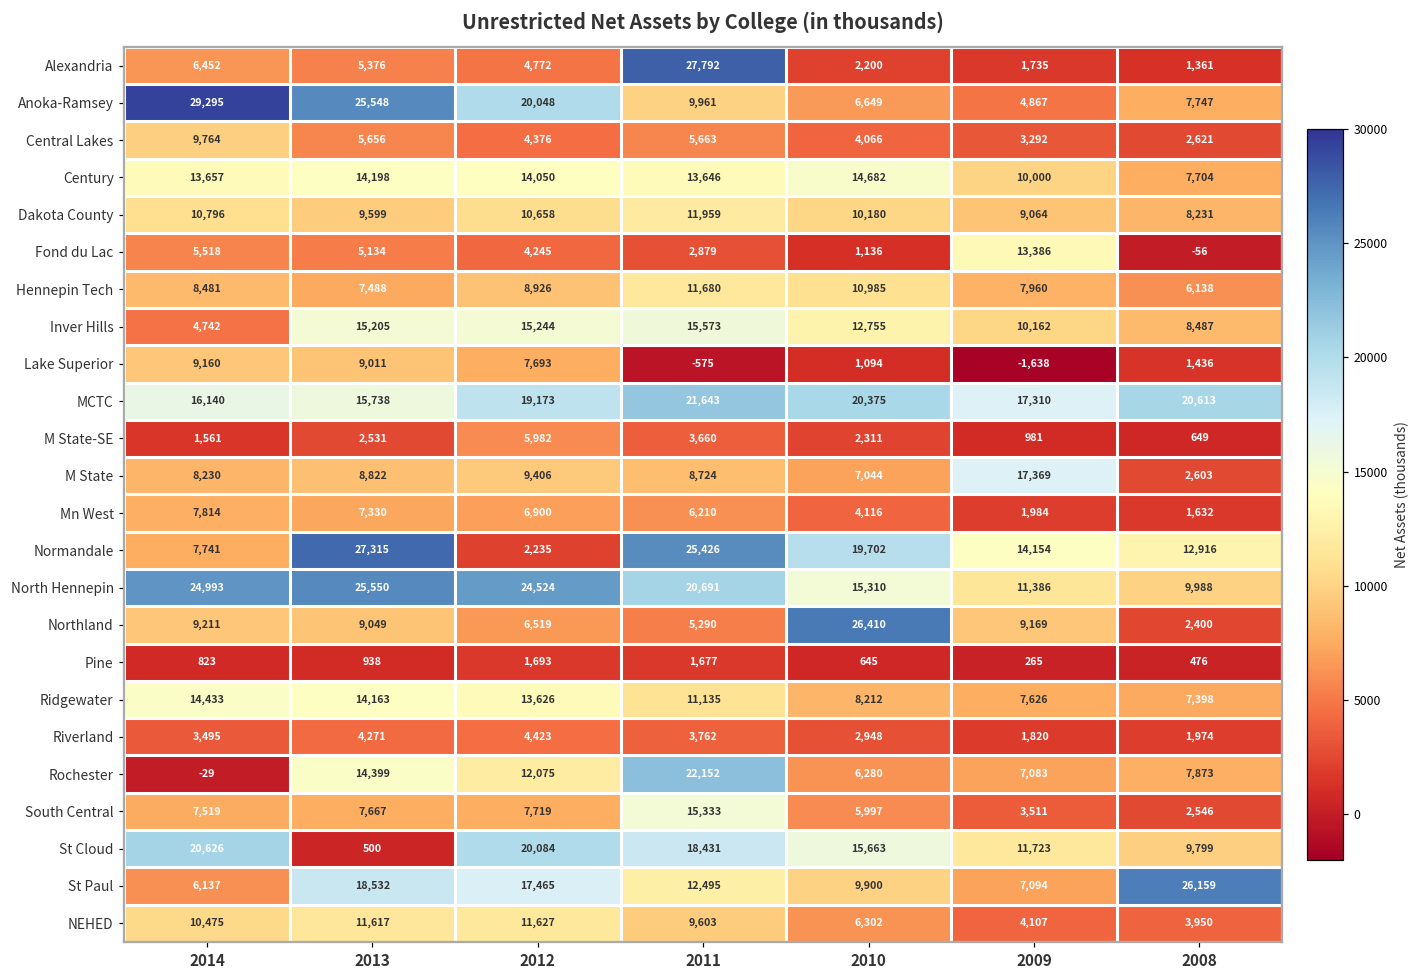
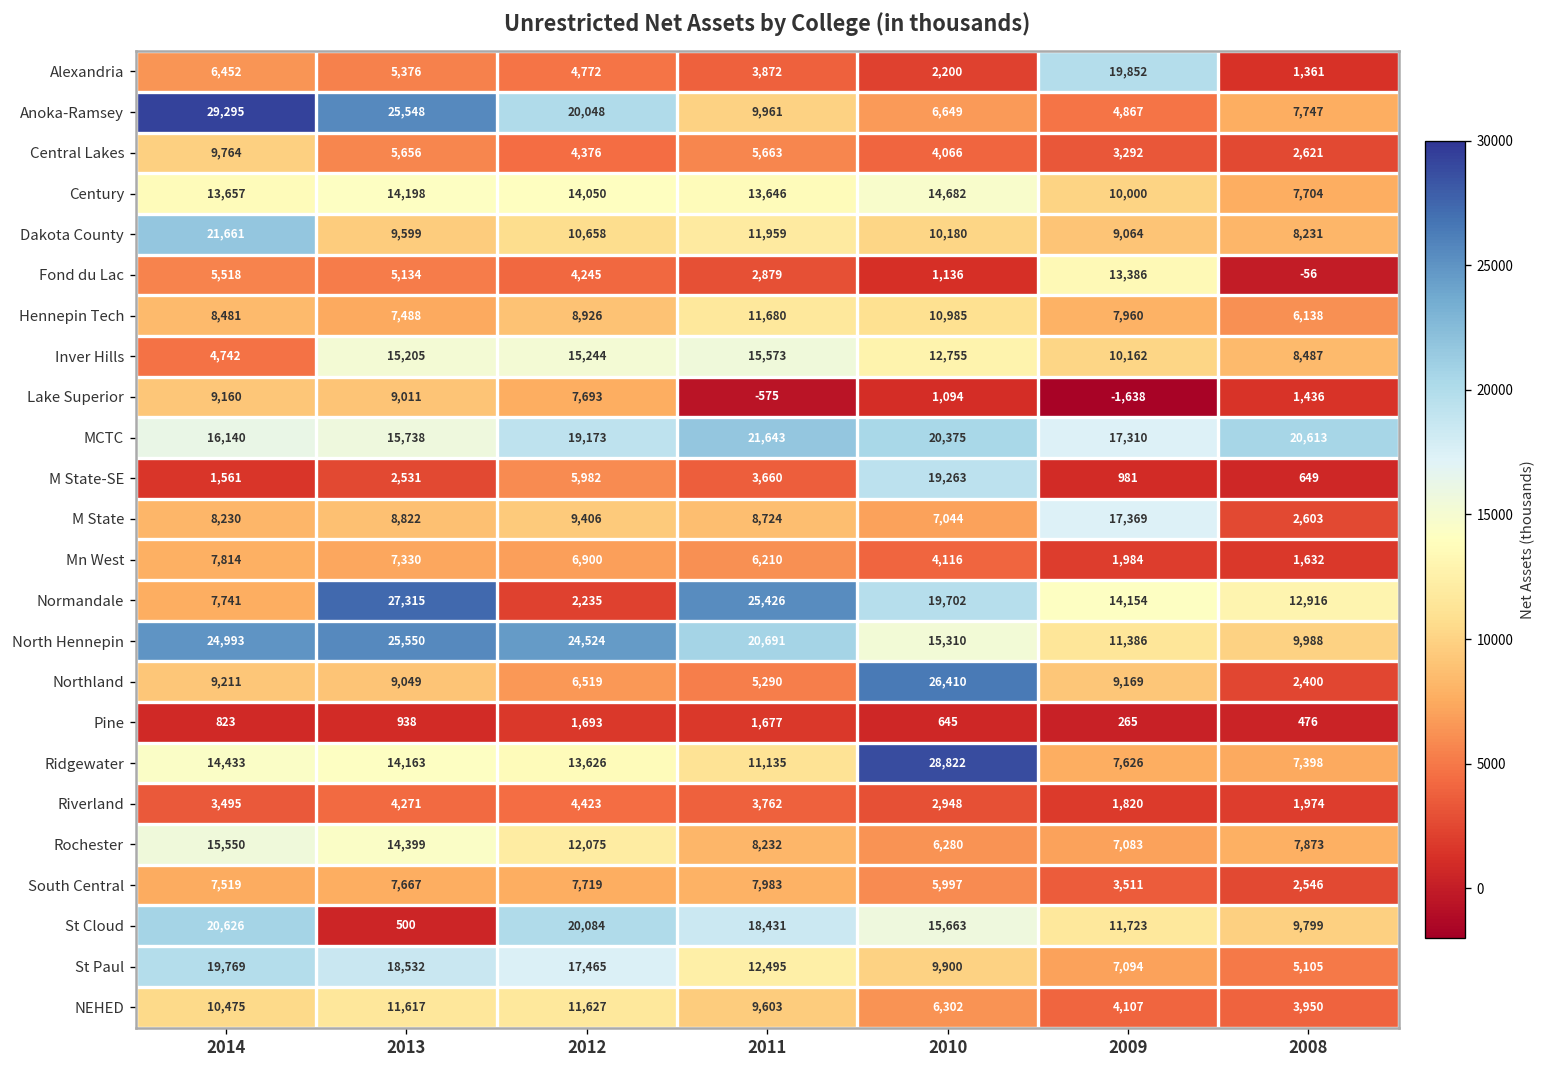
Alexandria, 2011: 27,792 -> 3,872
Alexandria, 2009: 1,735 -> 19,852
Dakota County, 2014: 10,796 -> 21,661
M State-SE, 2010: 2,311 -> 19,263
Ridgewater, 2010: 8,212 -> 28,822
Rochester, 2014: -29 -> 15,550
Rochester, 2011: 22,152 -> 8,232
South Central, 2011: 15,333 -> 7,983
St Paul, 2014: 6,137 -> 19,769
St Paul, 2008: 26,159 -> 5,105
